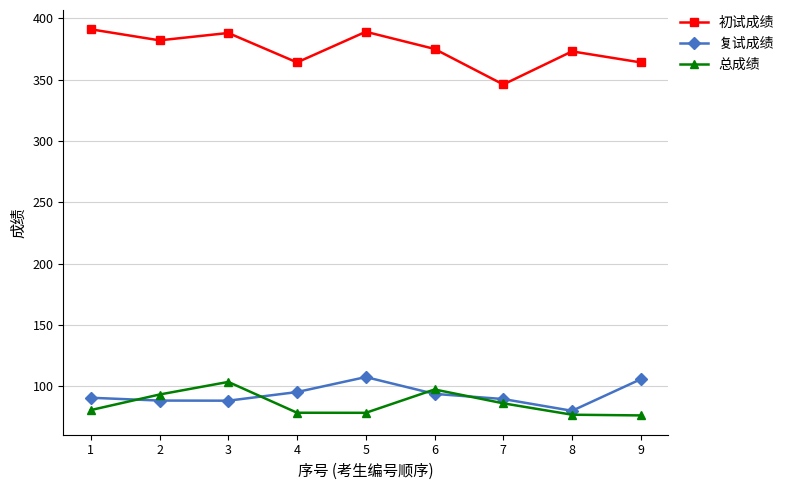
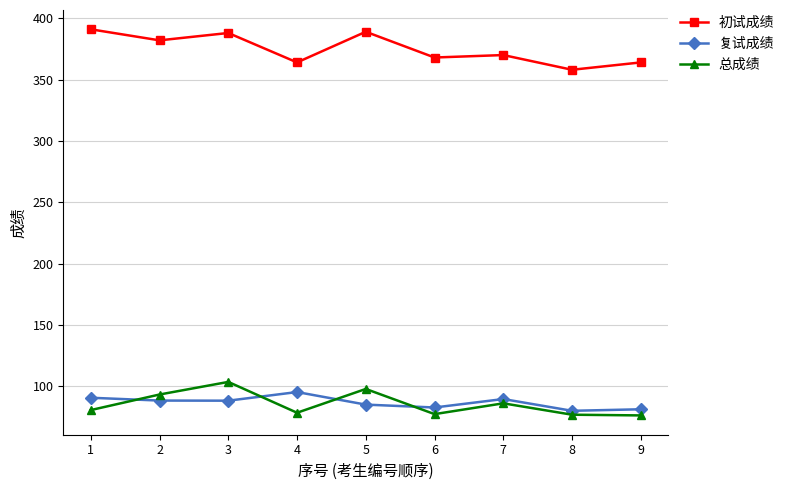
复试成绩, 5: 107 -> 85
总成绩, 5: 78 -> 98
初试成绩, 6: 375 -> 368
复试成绩, 6: 94 -> 83
总成绩, 6: 97 -> 77
初试成绩, 7: 346 -> 370
初试成绩, 8: 373 -> 358
复试成绩, 9: 106 -> 81
